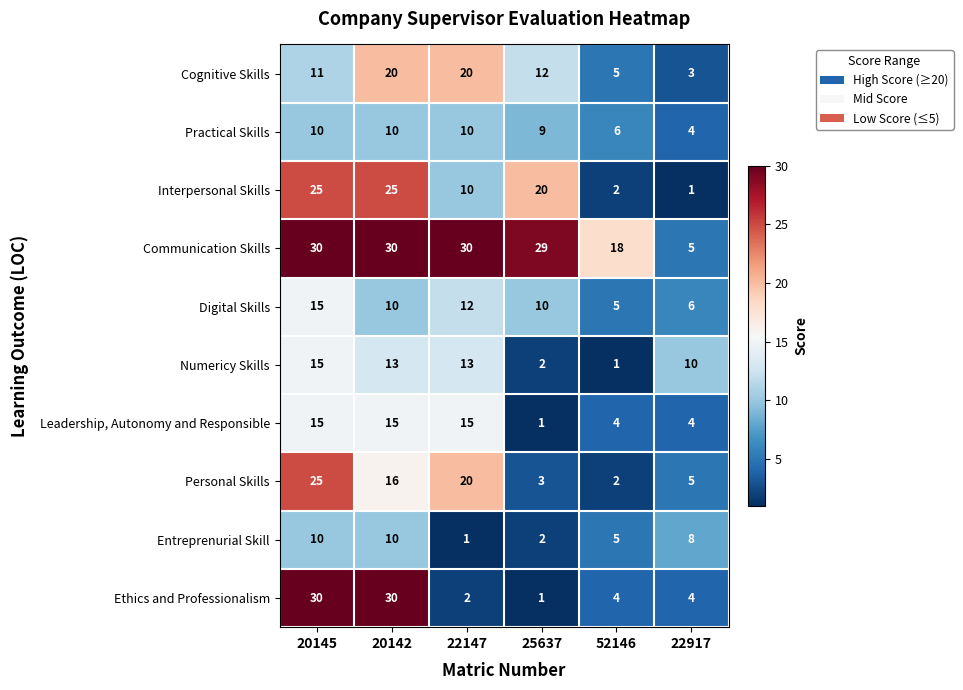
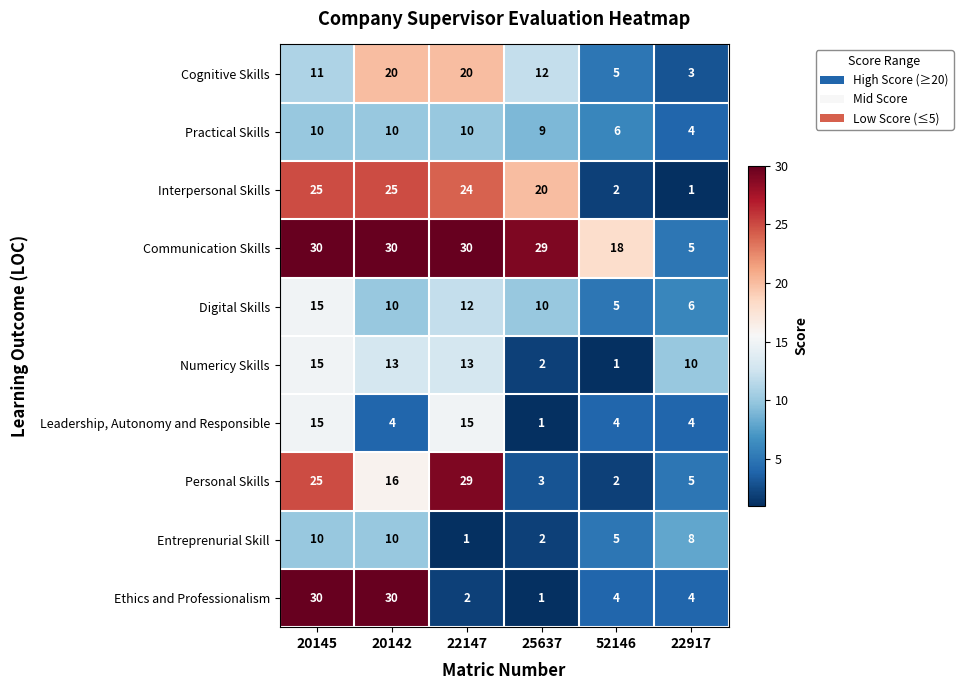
Interpersonal Skills, 22147: 10 -> 24
Leadership, Autonomy and Responsible, 20142: 15 -> 4
Personal Skills, 22147: 20 -> 29
